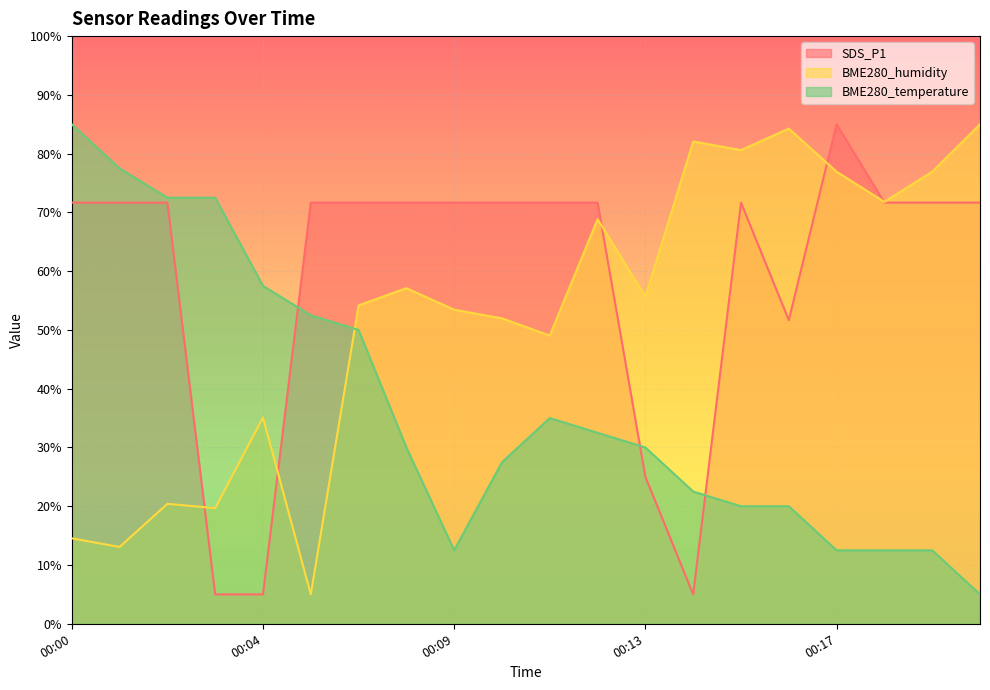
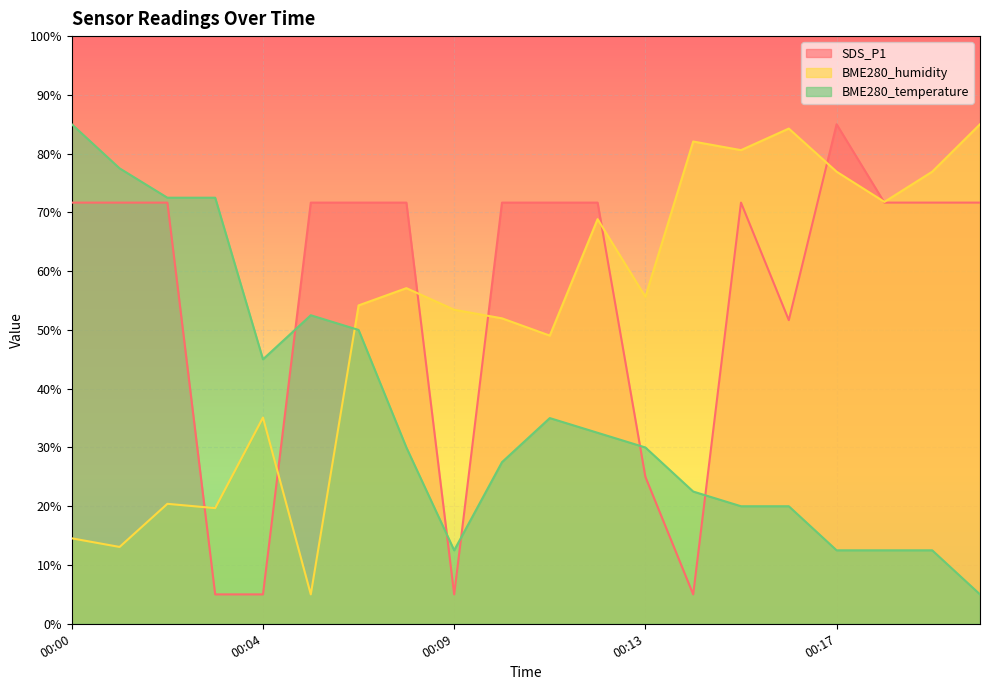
BME280_temperature, 00:04: 58% -> 45%
SDS_P1, 00:09: 72% -> 5%
